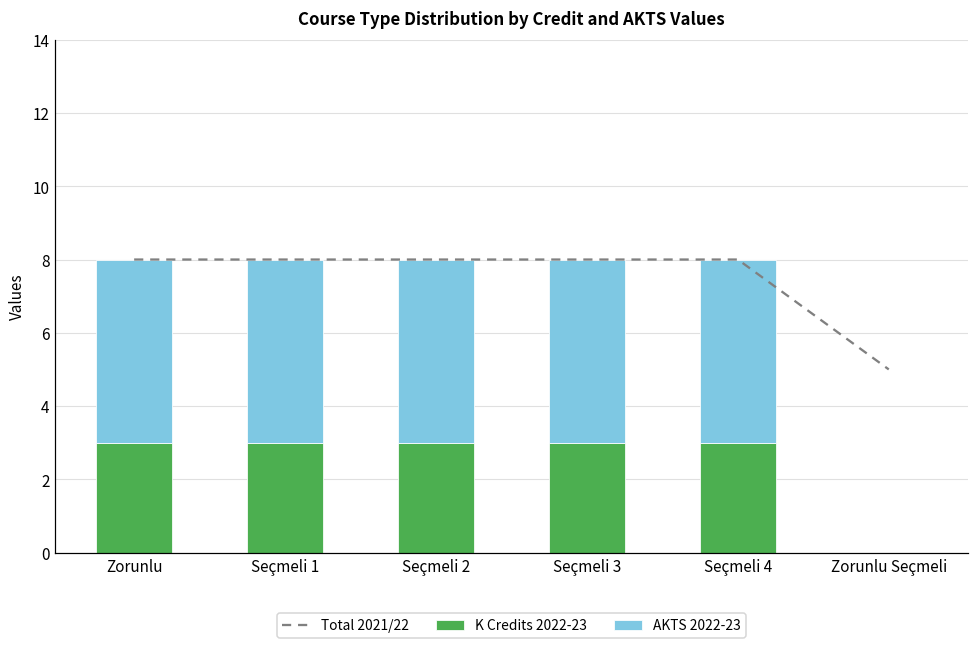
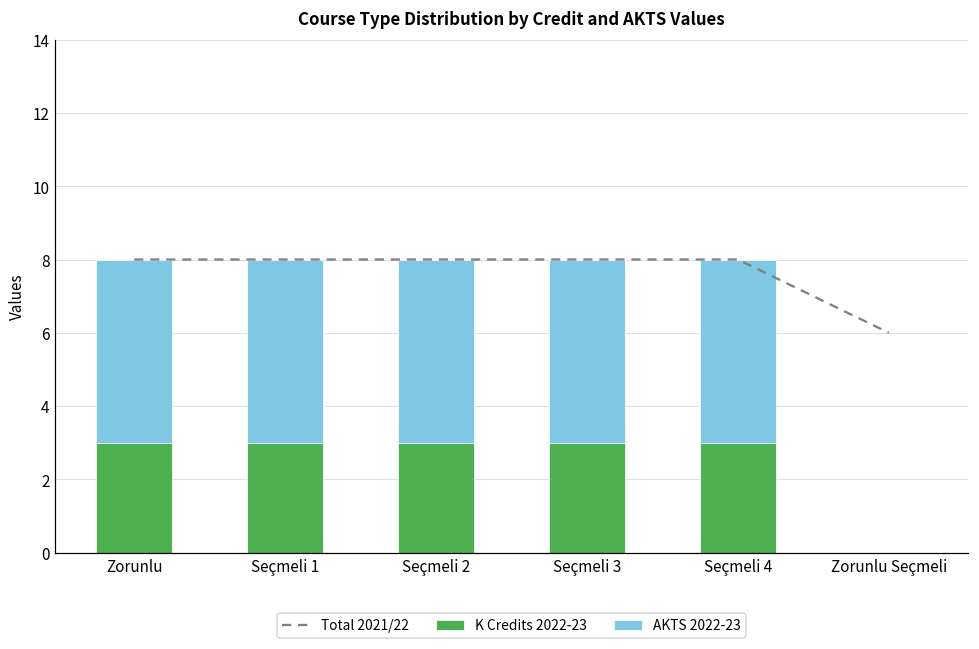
Total 2021/22, Zorunlu Seçmeli: 5 -> 6
